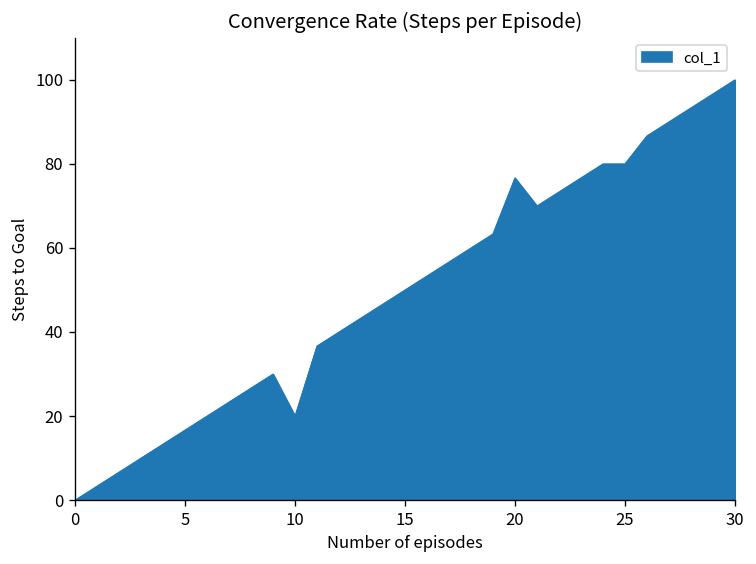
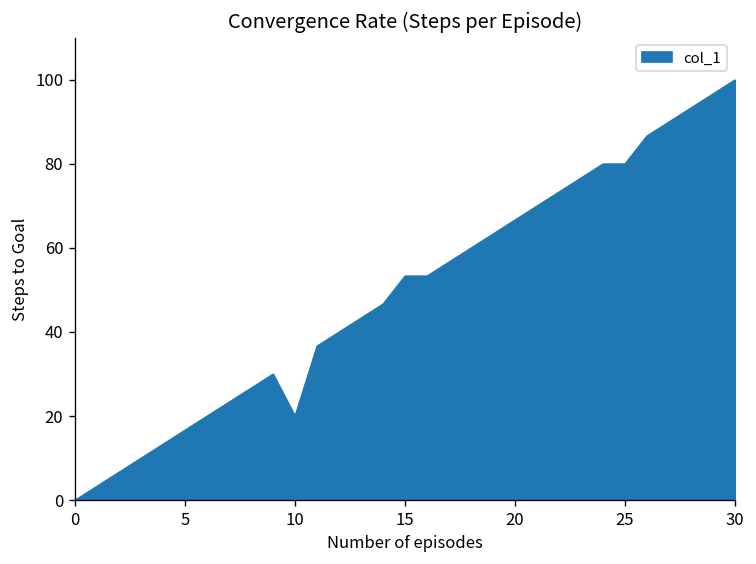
15: 50 -> 53
20: 77 -> 67
